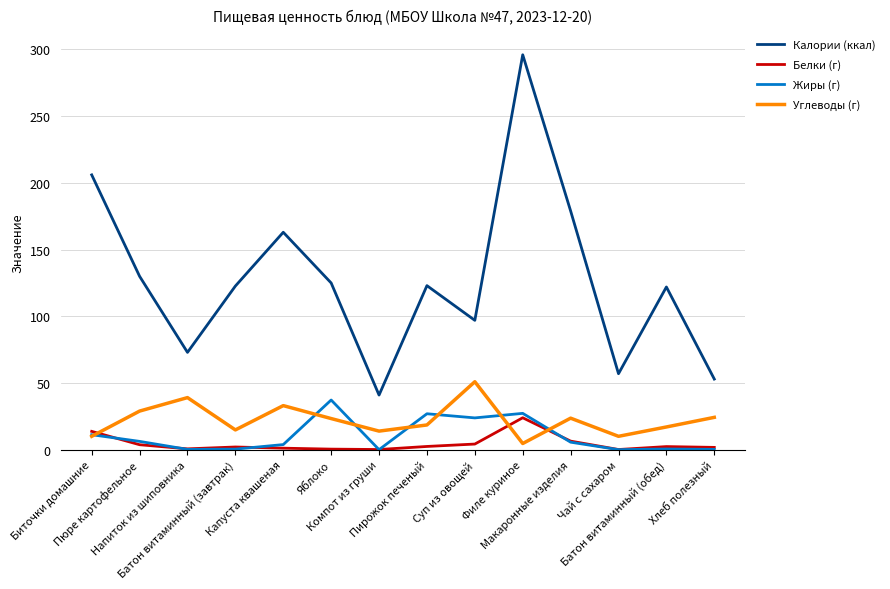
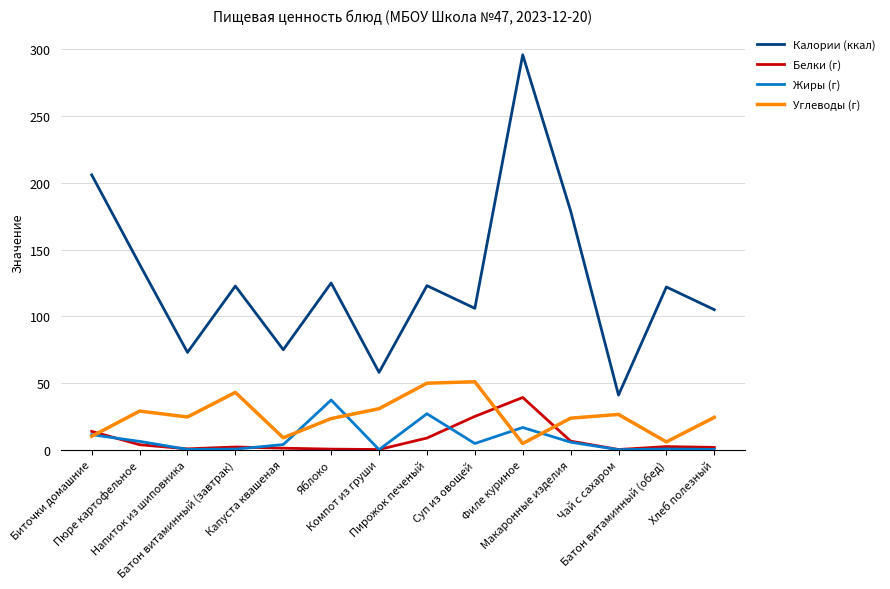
Калории (ккал), Пюре картофельное: 130 -> 139
Углеводы (г), Напиток из шиповника: 39 -> 25
Углеводы (г), Батон витаминный (завтрак): 15 -> 43
Калории (ккал), Капуста квашеная: 163 -> 75
Углеводы (г), Капуста квашеная: 33 -> 9
Калории (ккал), Компот из груши: 41 -> 58
Углеводы (г), Компот из груши: 14 -> 31
Белки (г), Пирожок печеный: 3 -> 9
Углеводы (г), Пирожок печеный: 19 -> 50
Калории (ккал), Суп из овощей: 97 -> 106
Белки (г), Суп из овощей: 4 -> 25
Жиры (г), Суп из овощей: 24 -> 5
Белки (г), Филе куриное: 24 -> 39
Жиры (г), Филе куриное: 27 -> 17
Калории (ккал), Чай с сахаром: 57 -> 41
Углеводы (г), Чай с сахаром: 10 -> 27
Углеводы (г), Батон витаминный (обед): 17 -> 6
Калории (ккал), Хлеб полезный: 53 -> 105
